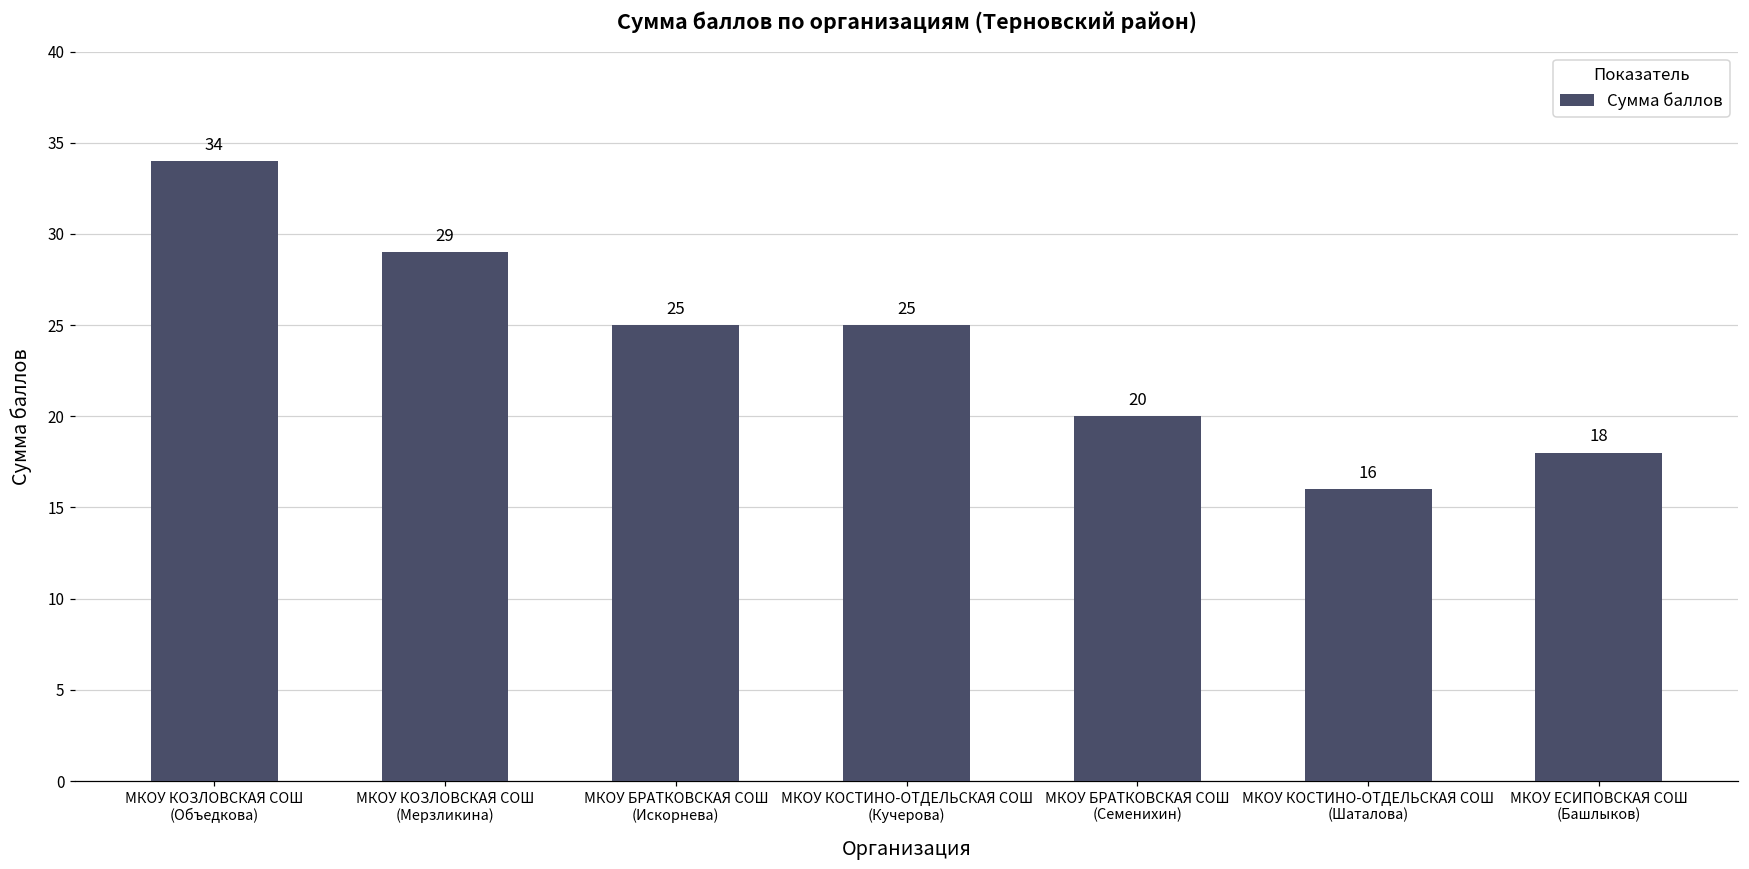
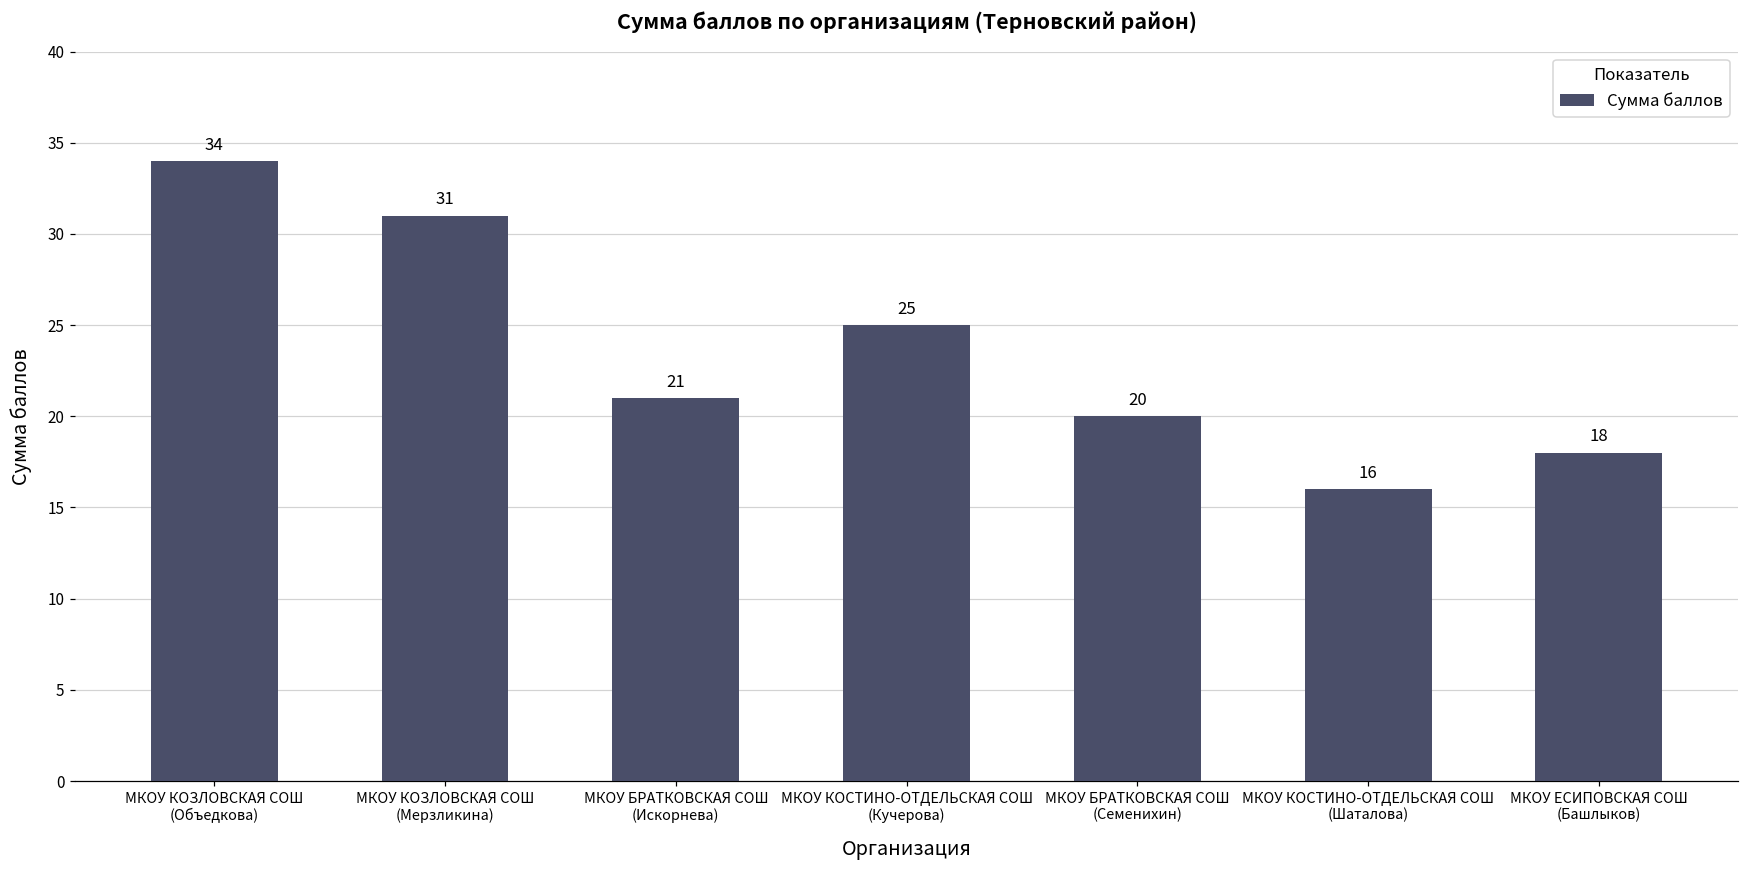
МКОУ КОЗЛОВСКАЯ СОШ (Мерзликина): 29 -> 31
МКОУ БРАТКОВСКАЯ СОШ (Искорнева): 25 -> 21
